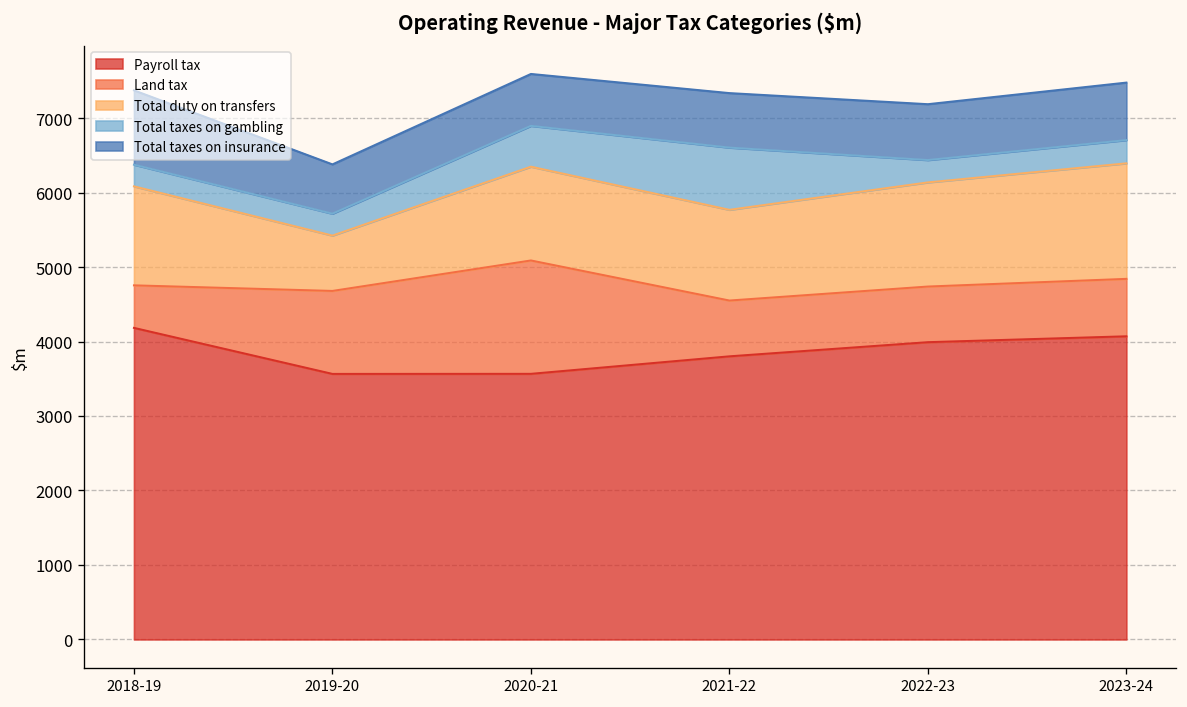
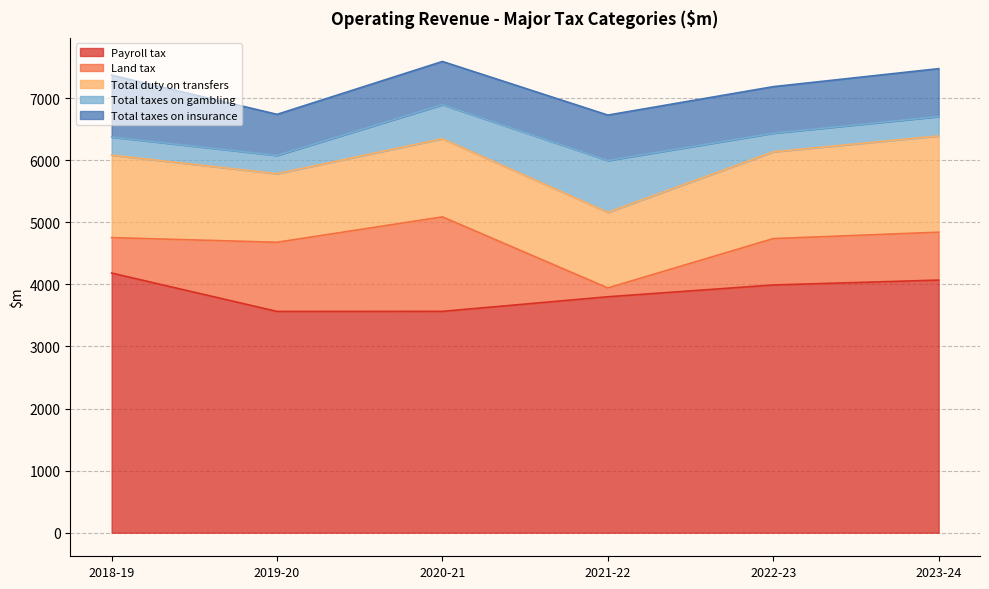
Total duty on transfers, 2019-20: 700 -> 1100
Land tax, 2021-22: 700 -> 100
